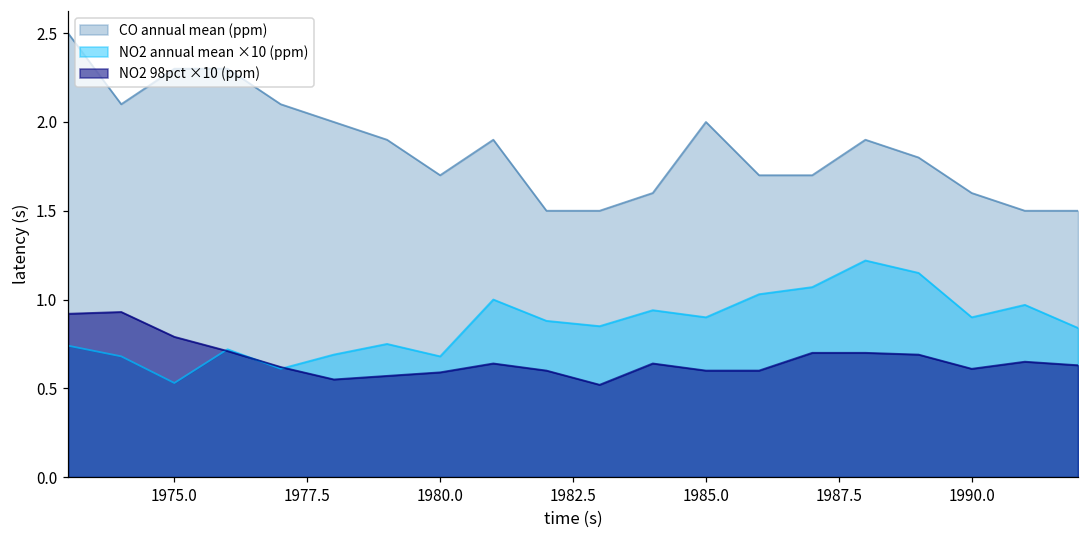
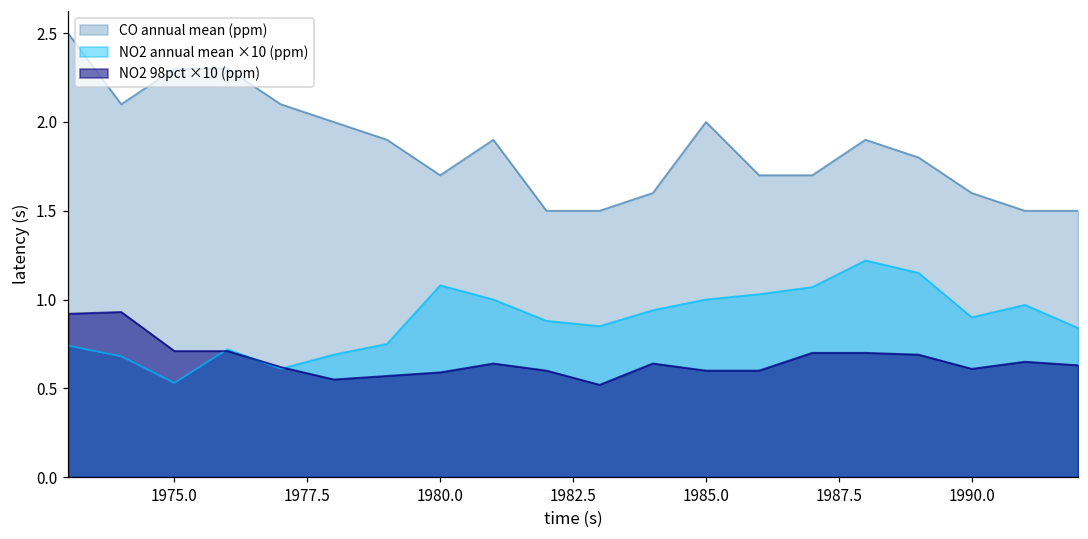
NO2 98pct ×10 (ppm), 1975.0: 0.79 -> 0.71
NO2 annual mean ×10 (ppm), 1980.0: 0.68 -> 1.08
NO2 annual mean ×10 (ppm), 1985.0: 0.90 -> 1.00
